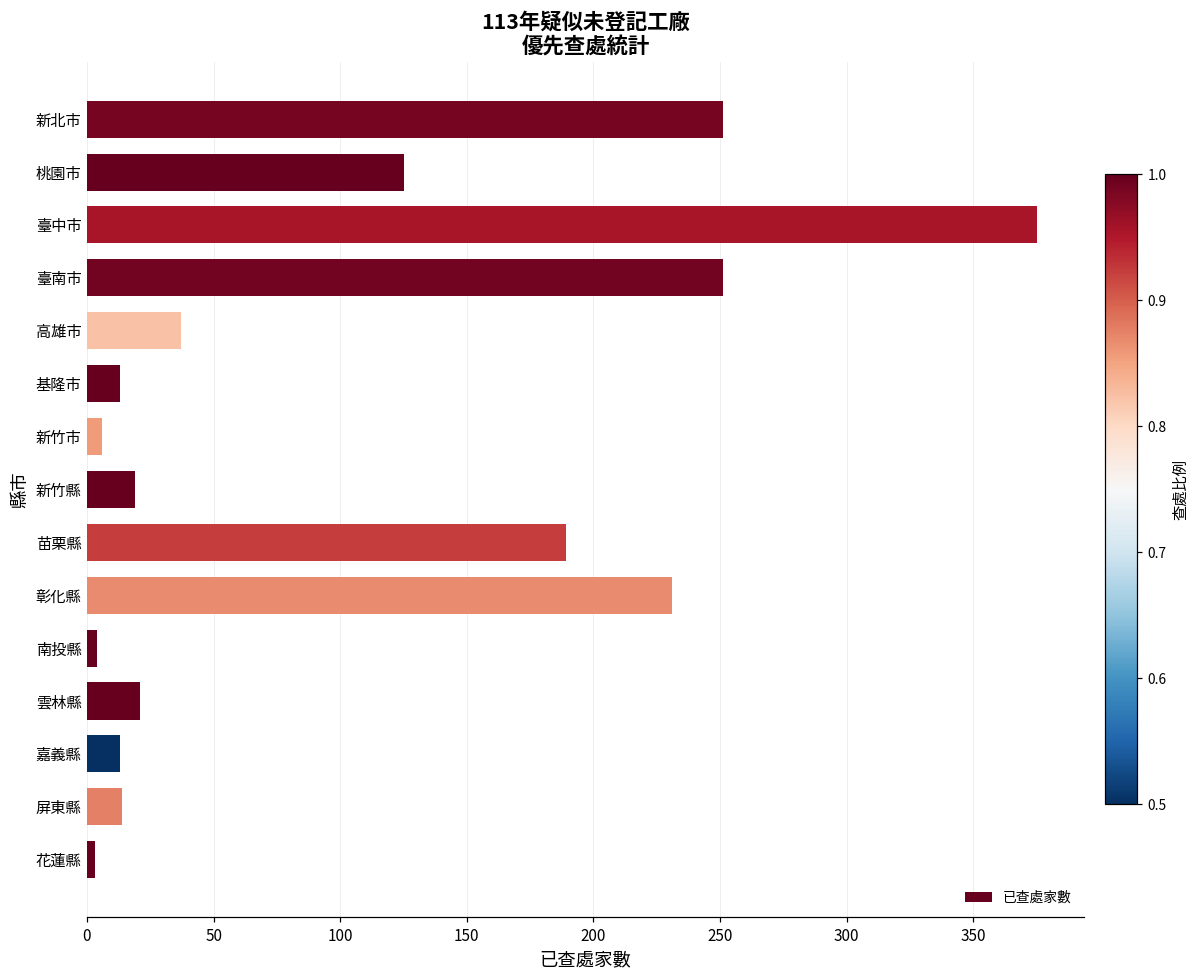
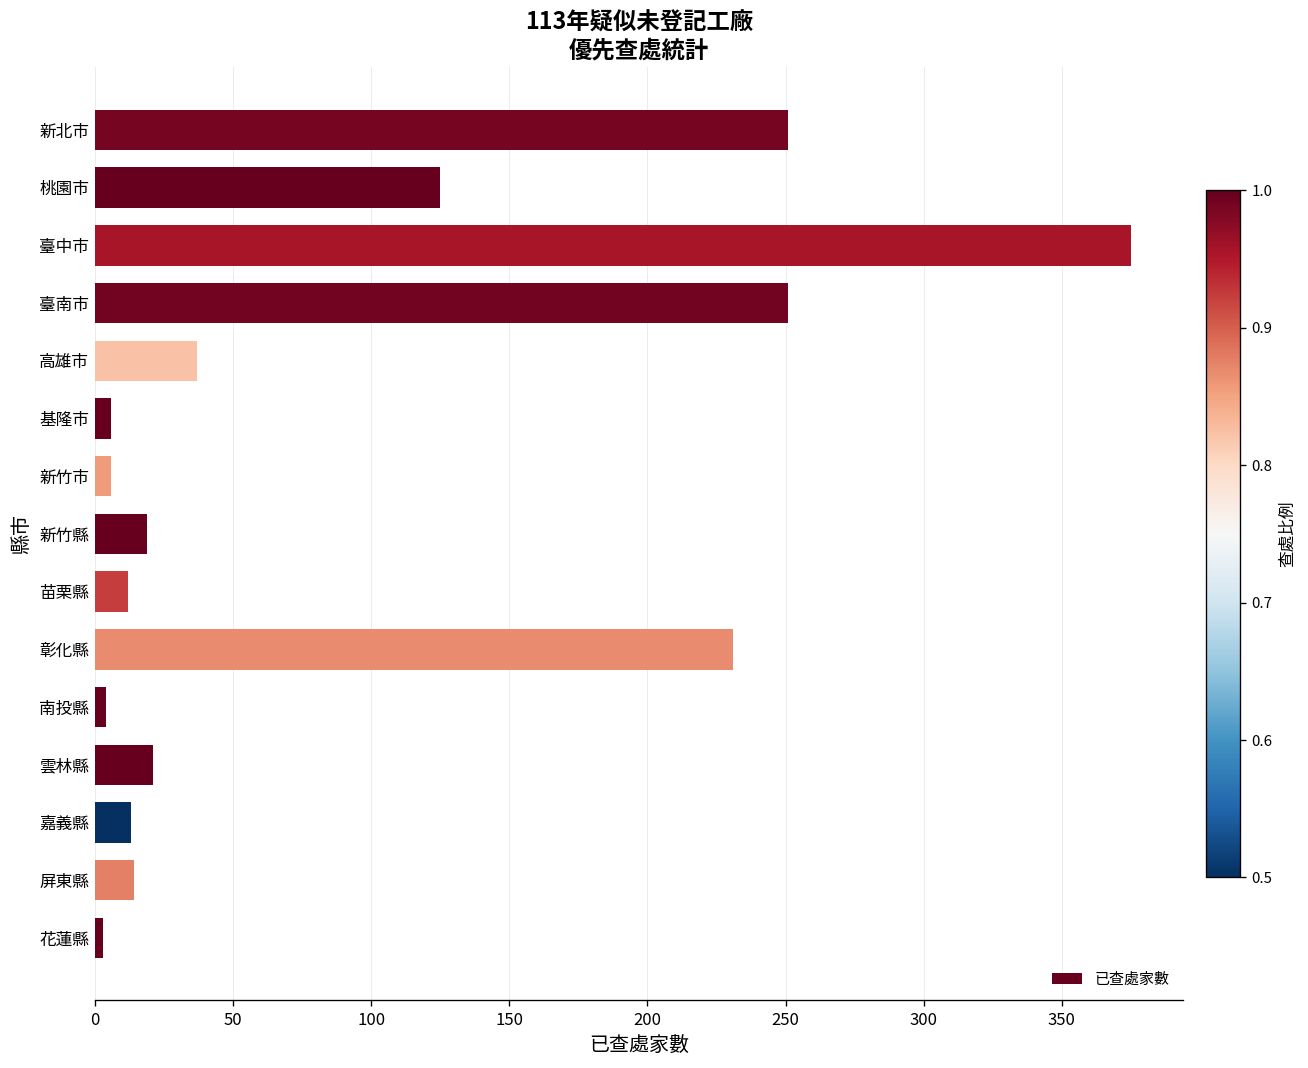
基隆市: 13 -> 6
苗栗縣: 189 -> 12
